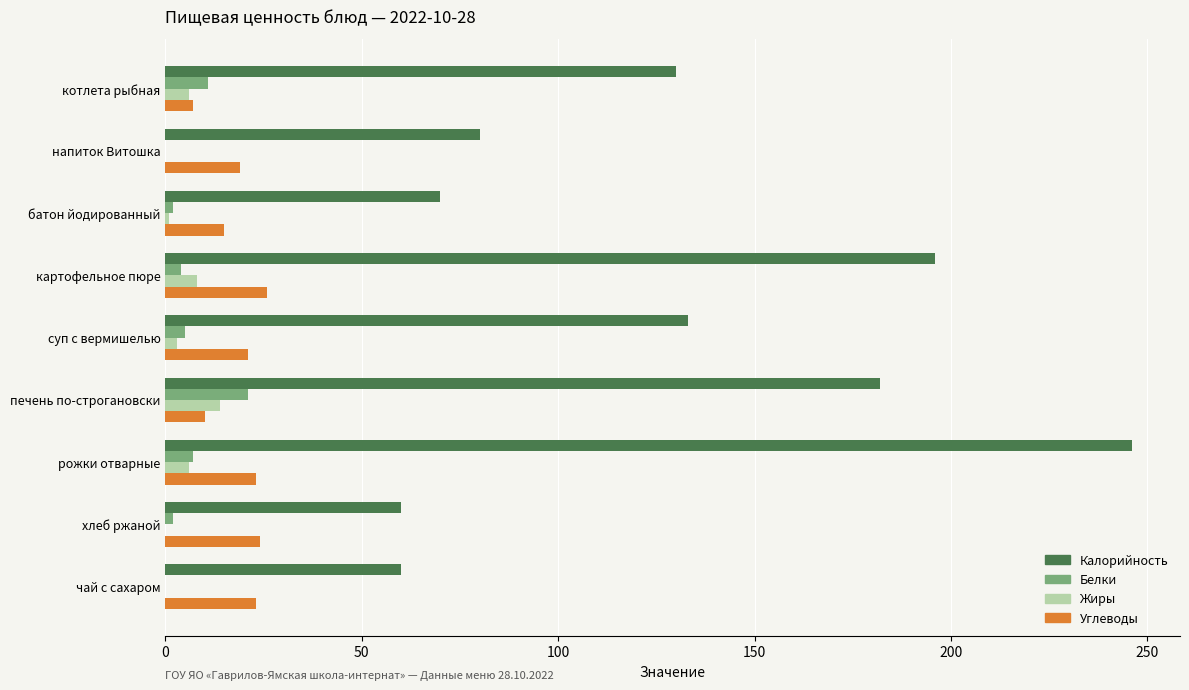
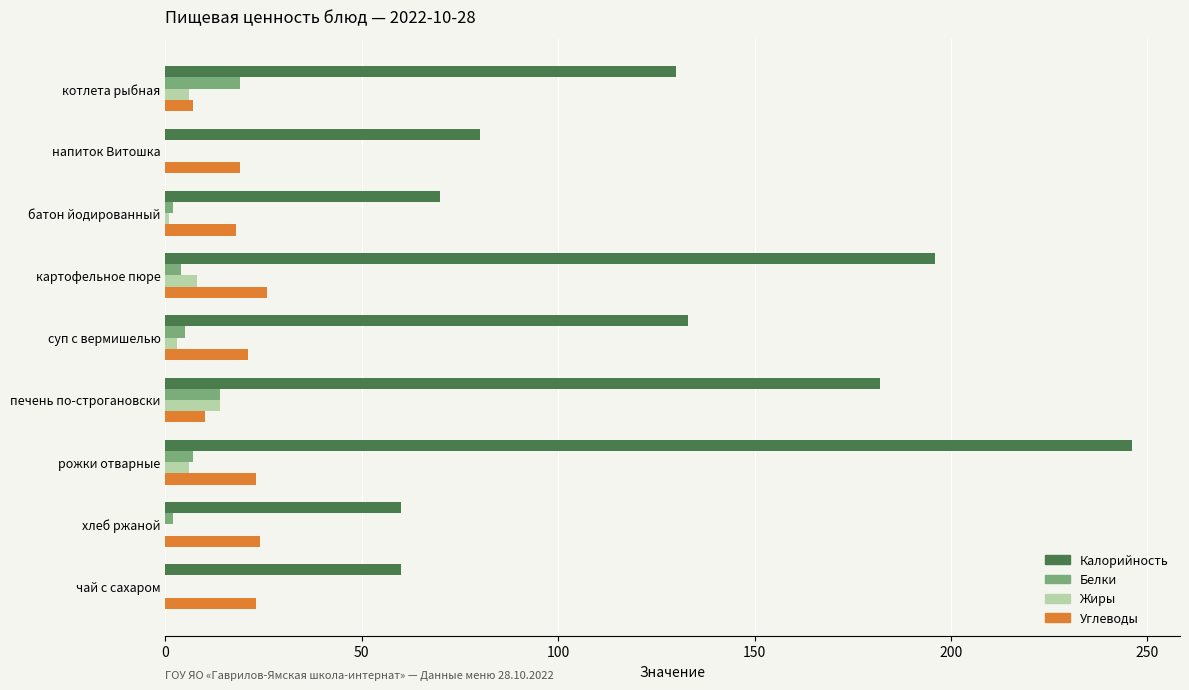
Белки, котлета рыбная: 11 -> 19
Углеводы, батон йодированный: 15 -> 18
Белки, печень по-строгановски: 21 -> 14
